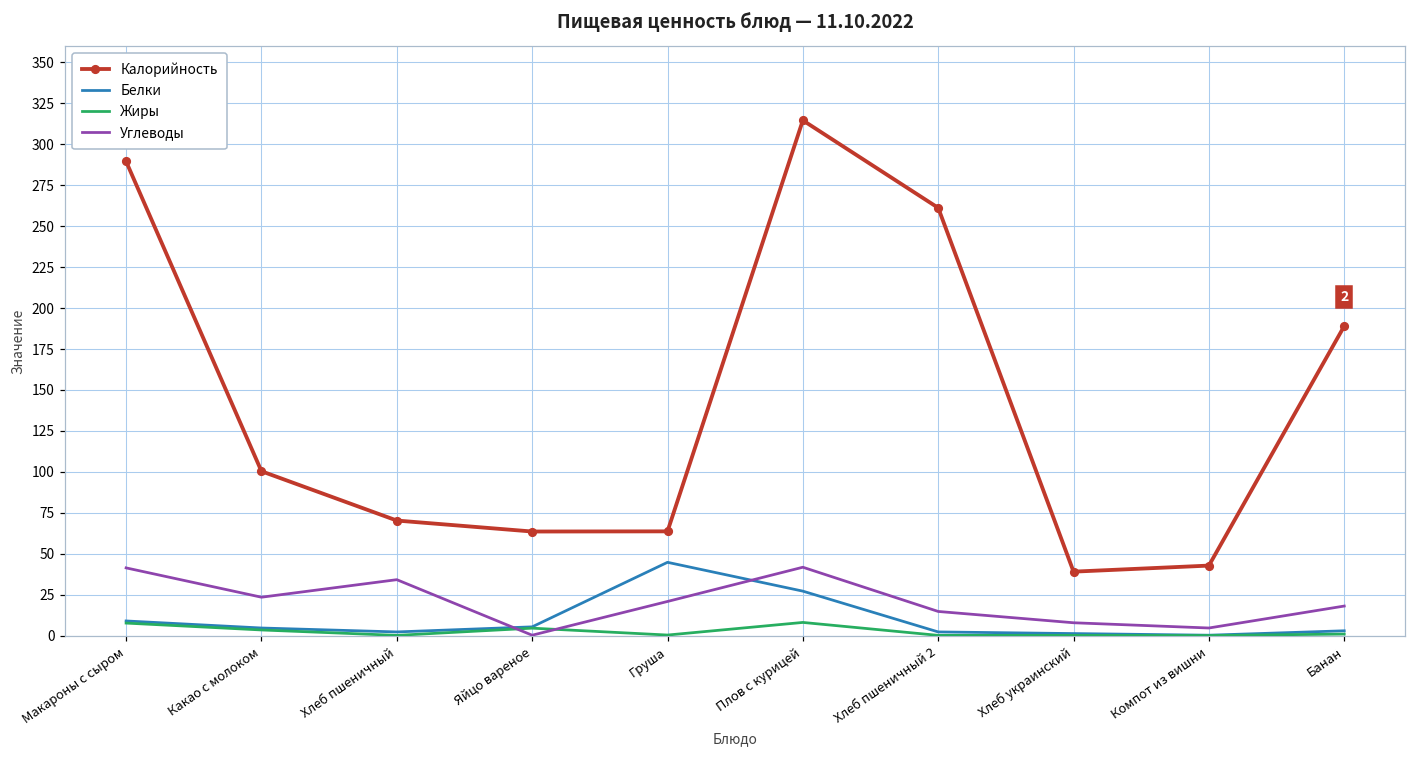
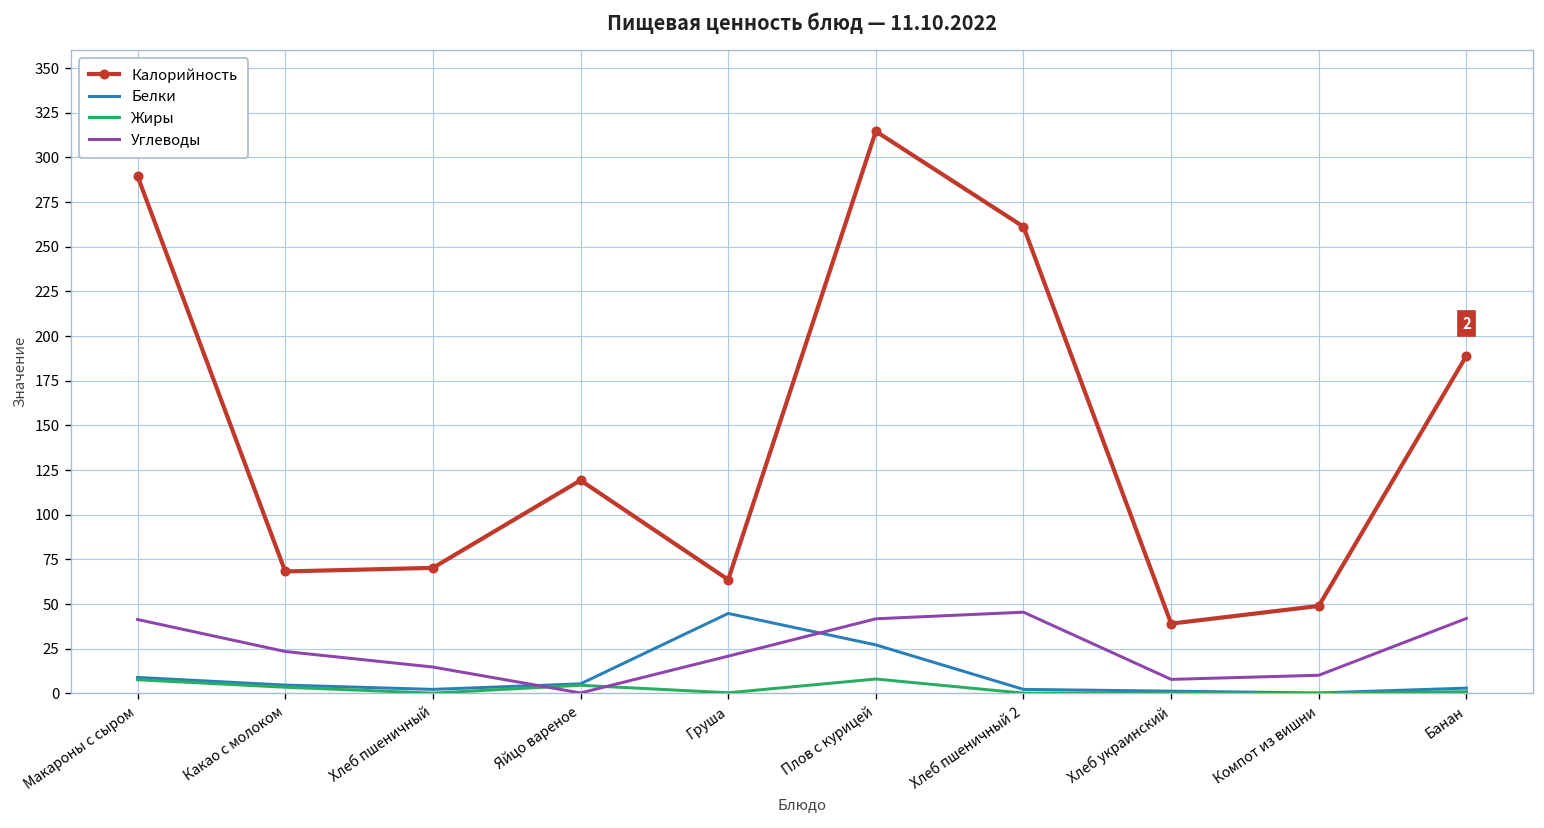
Калорийность, Какао с молоком: 100 -> 68
Углеводы, Хлеб пшеничный: 34 -> 15
Калорийность, Яйцо вареное: 64 -> 119
Углеводы, Хлеб пшеничный 2: 15 -> 46
Калорийность, Компот из вишни: 43 -> 49
Углеводы, Компот из вишни: 5 -> 10
Углеводы, Банан: 18 -> 42
